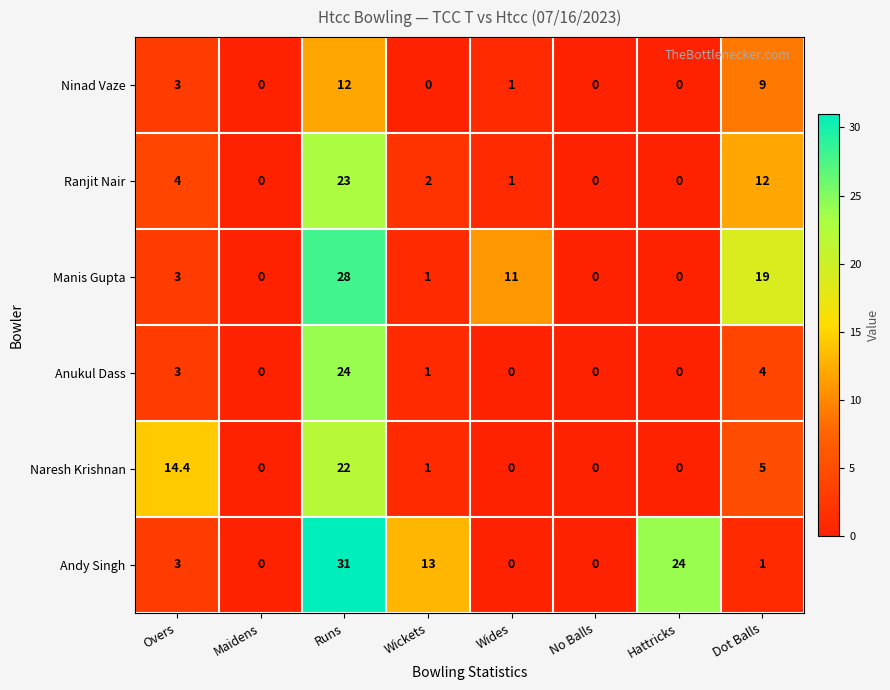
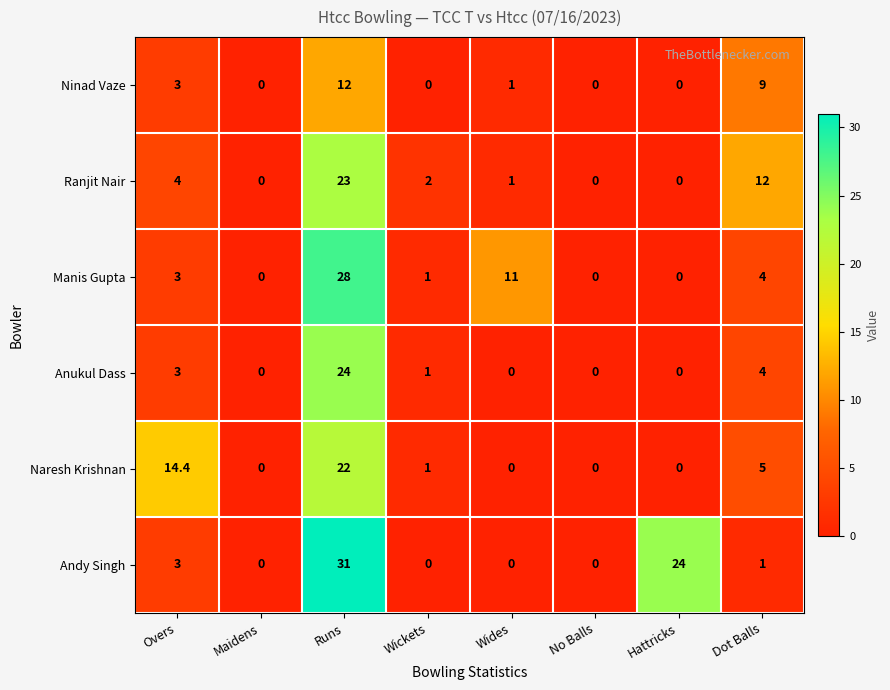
Manis Gupta, Dot Balls: 19 -> 4
Andy Singh, Wickets: 13 -> 0
